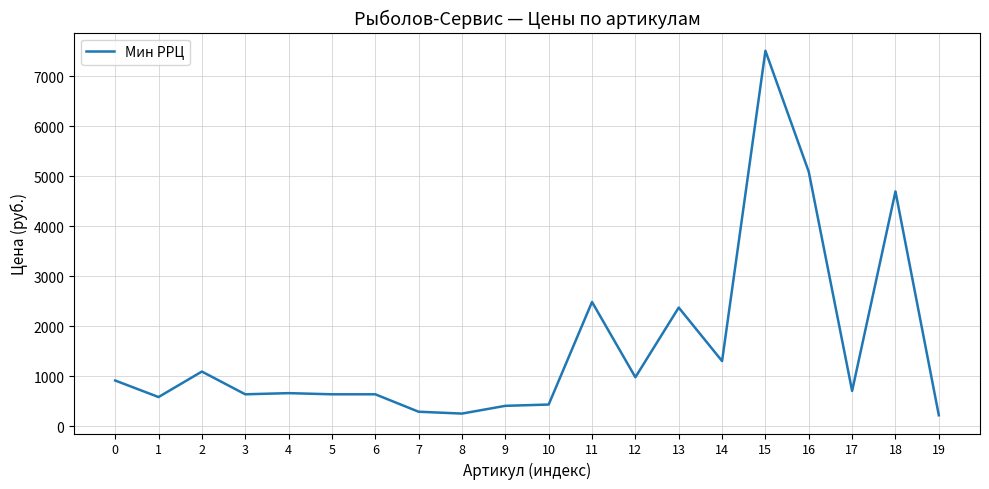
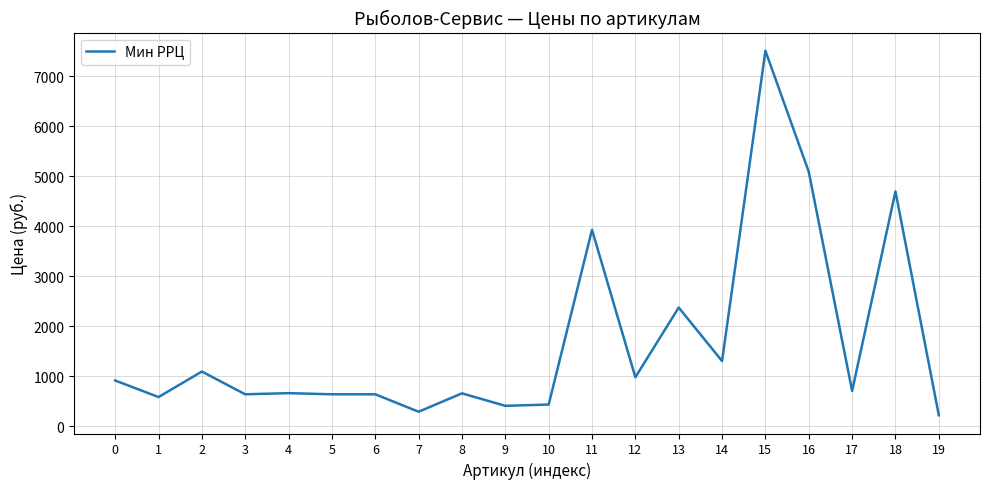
8: 300 -> 700
11: 2500 -> 3900
